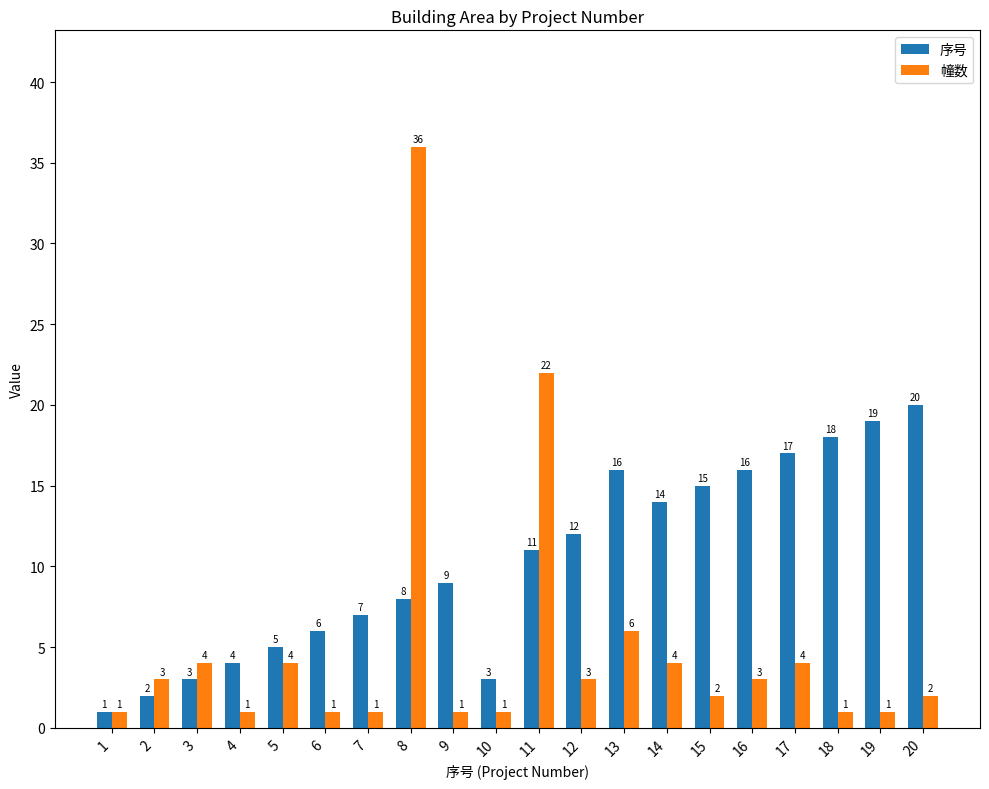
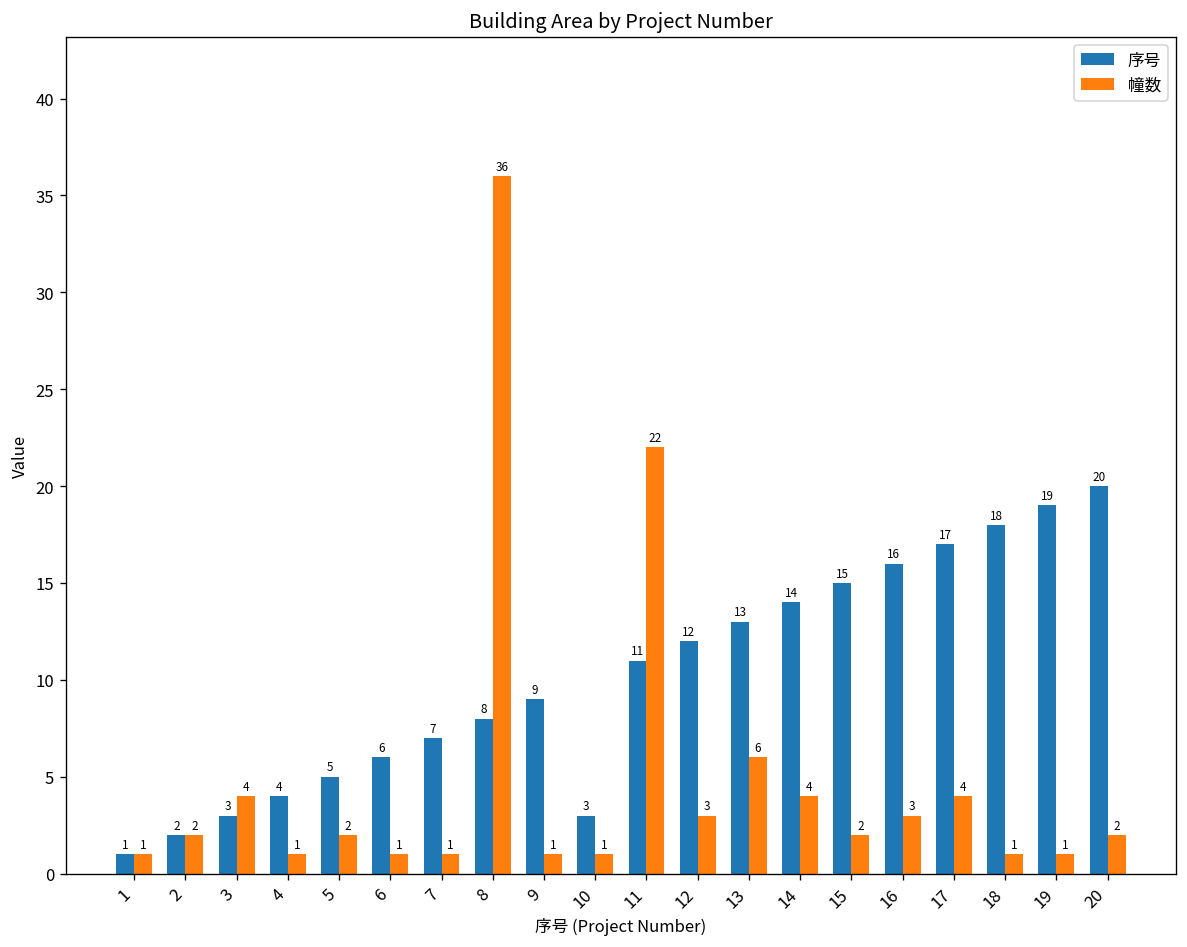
幢数, 2: 3 -> 2
幢数, 5: 4 -> 2
序号, 13: 16 -> 13
